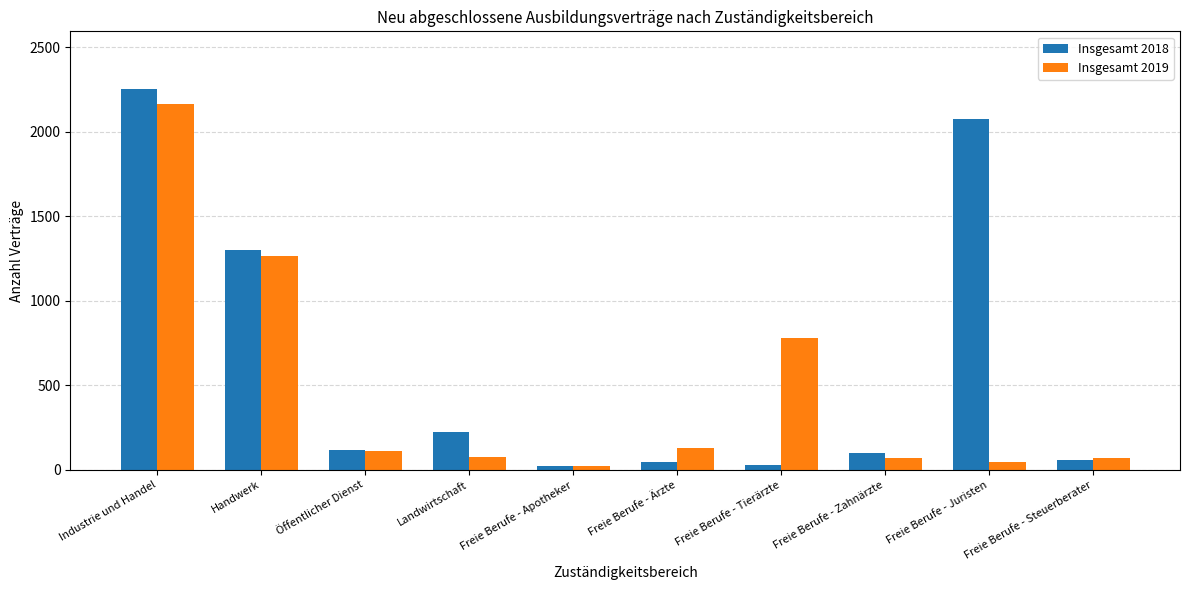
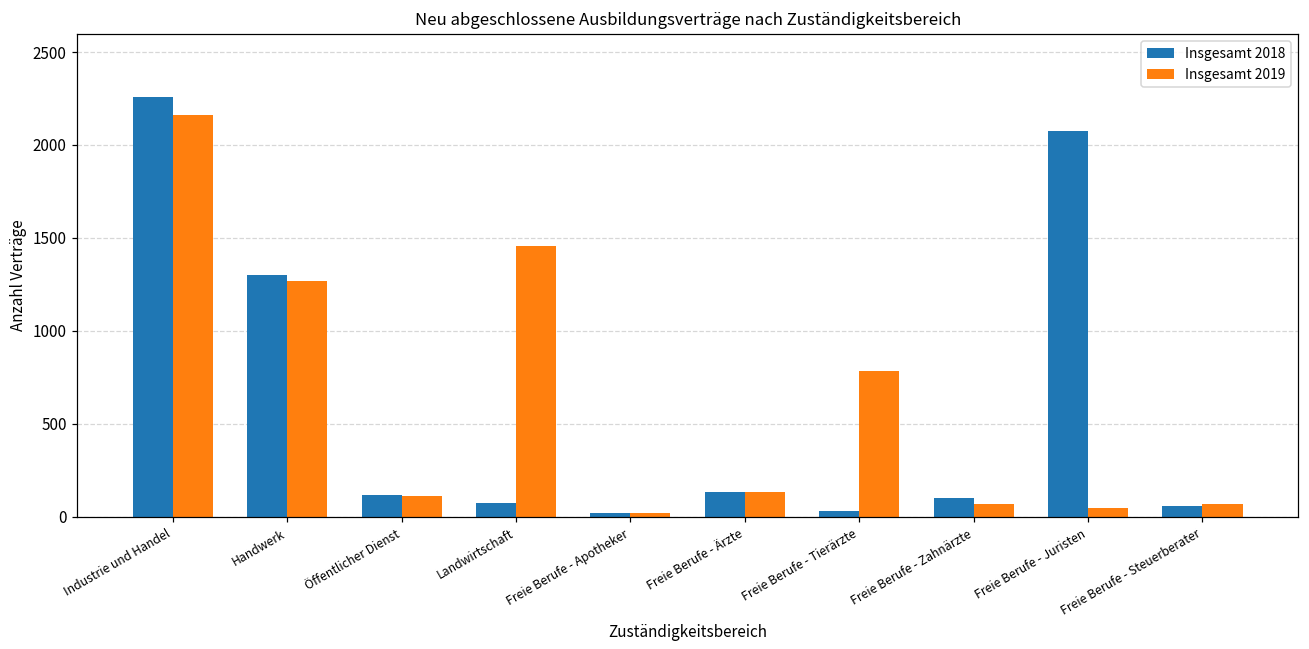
Insgesamt 2018, Landwirtschaft: 220 -> 80
Insgesamt 2019, Landwirtschaft: 80 -> 1460
Insgesamt 2018, Freie Berufe - Ärzte: 40 -> 130
